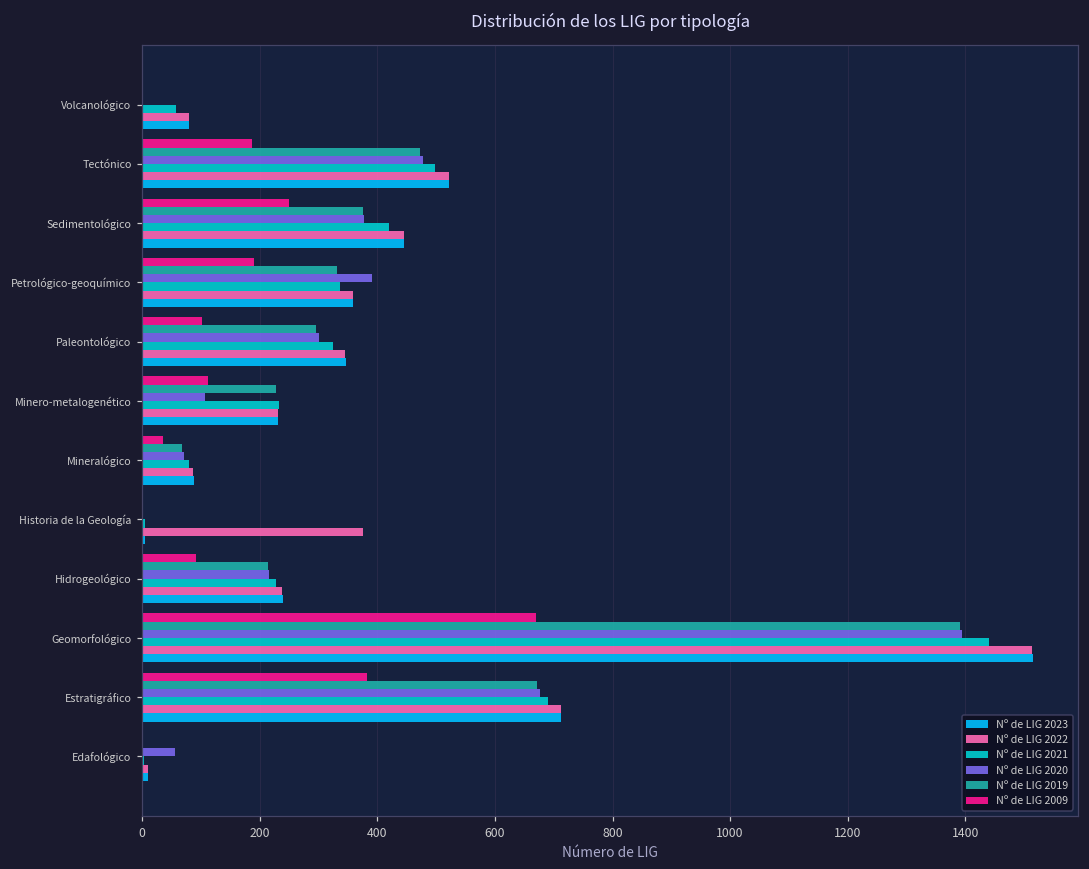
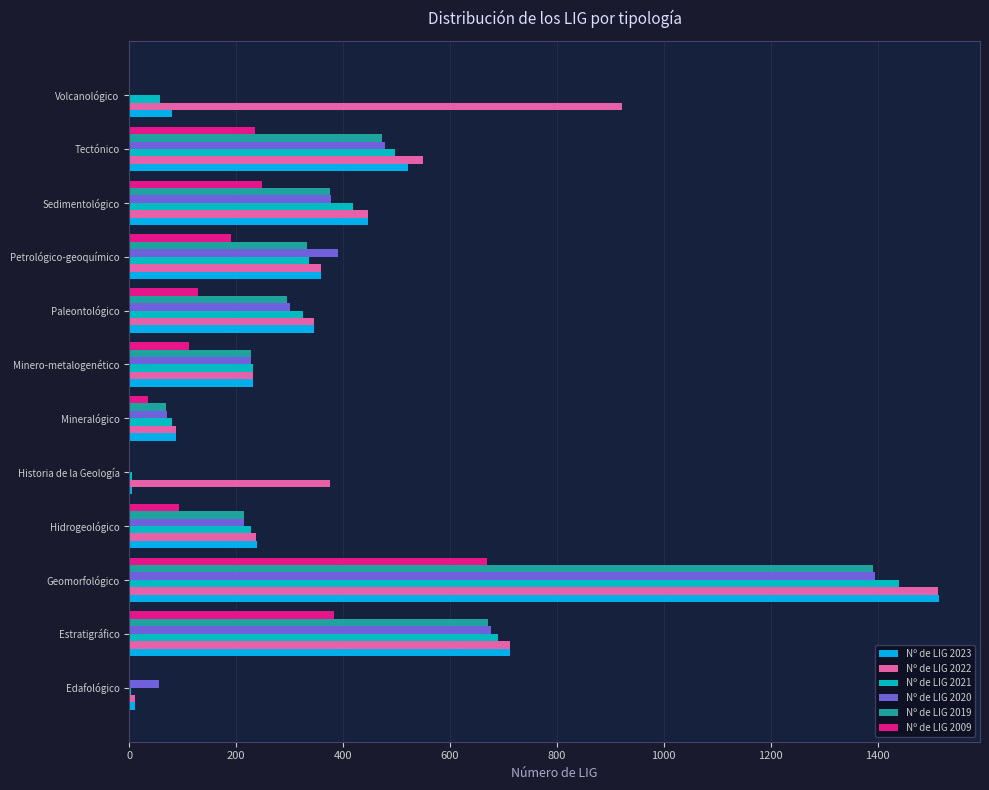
Nº de LIG 2022, Volcanológico: 80 -> 920
Nº de LIG 2009, Tectónico: 190 -> 240
Nº de LIG 2022, Tectónico: 520 -> 550
Nº de LIG 2009, Paleontológico: 100 -> 130
Nº de LIG 2020, Minero-metalogenético: 110 -> 230
